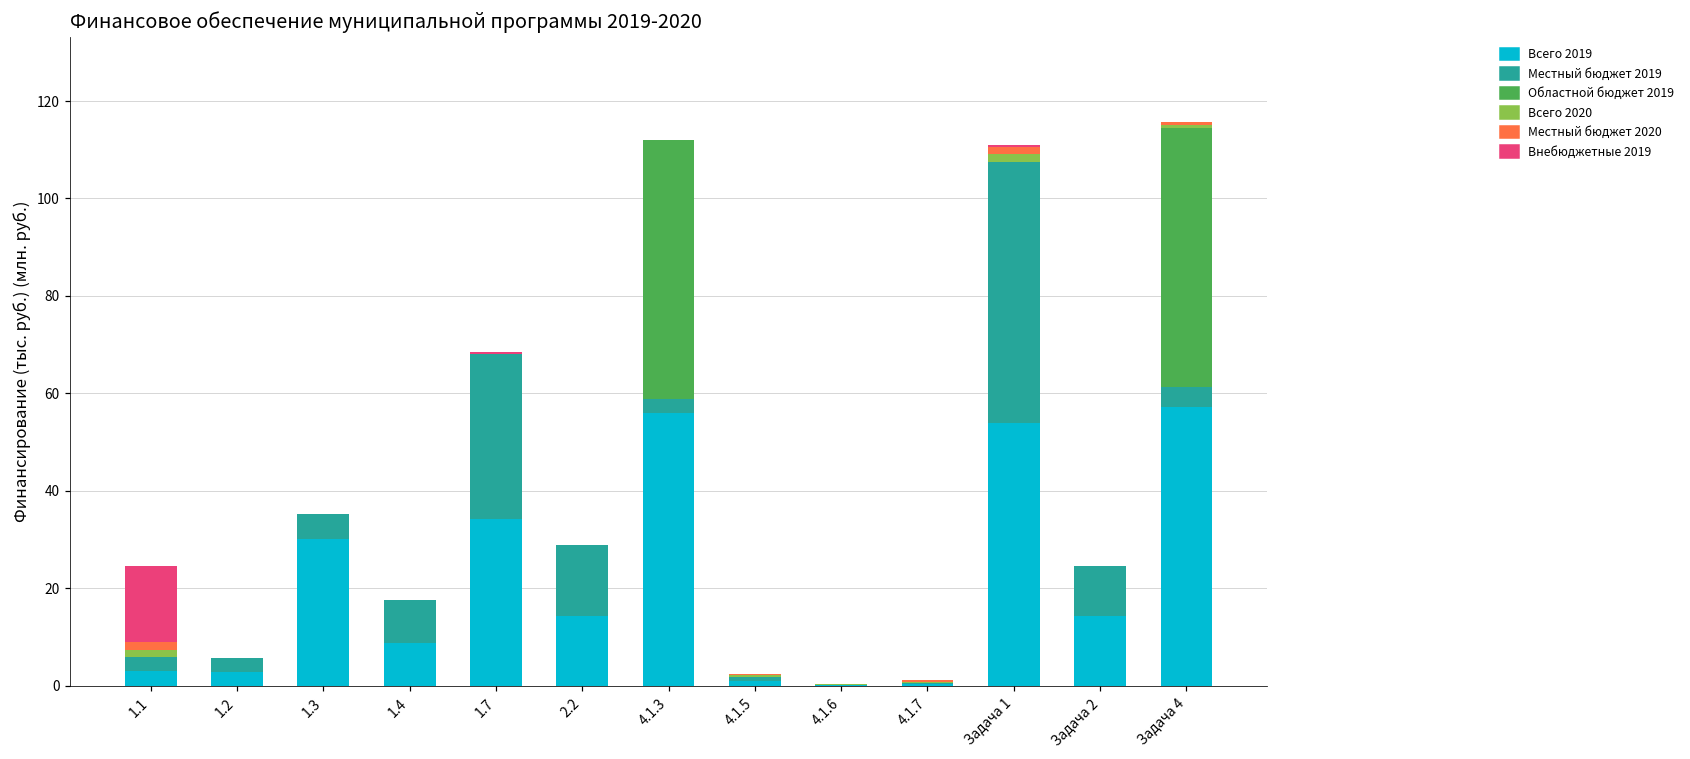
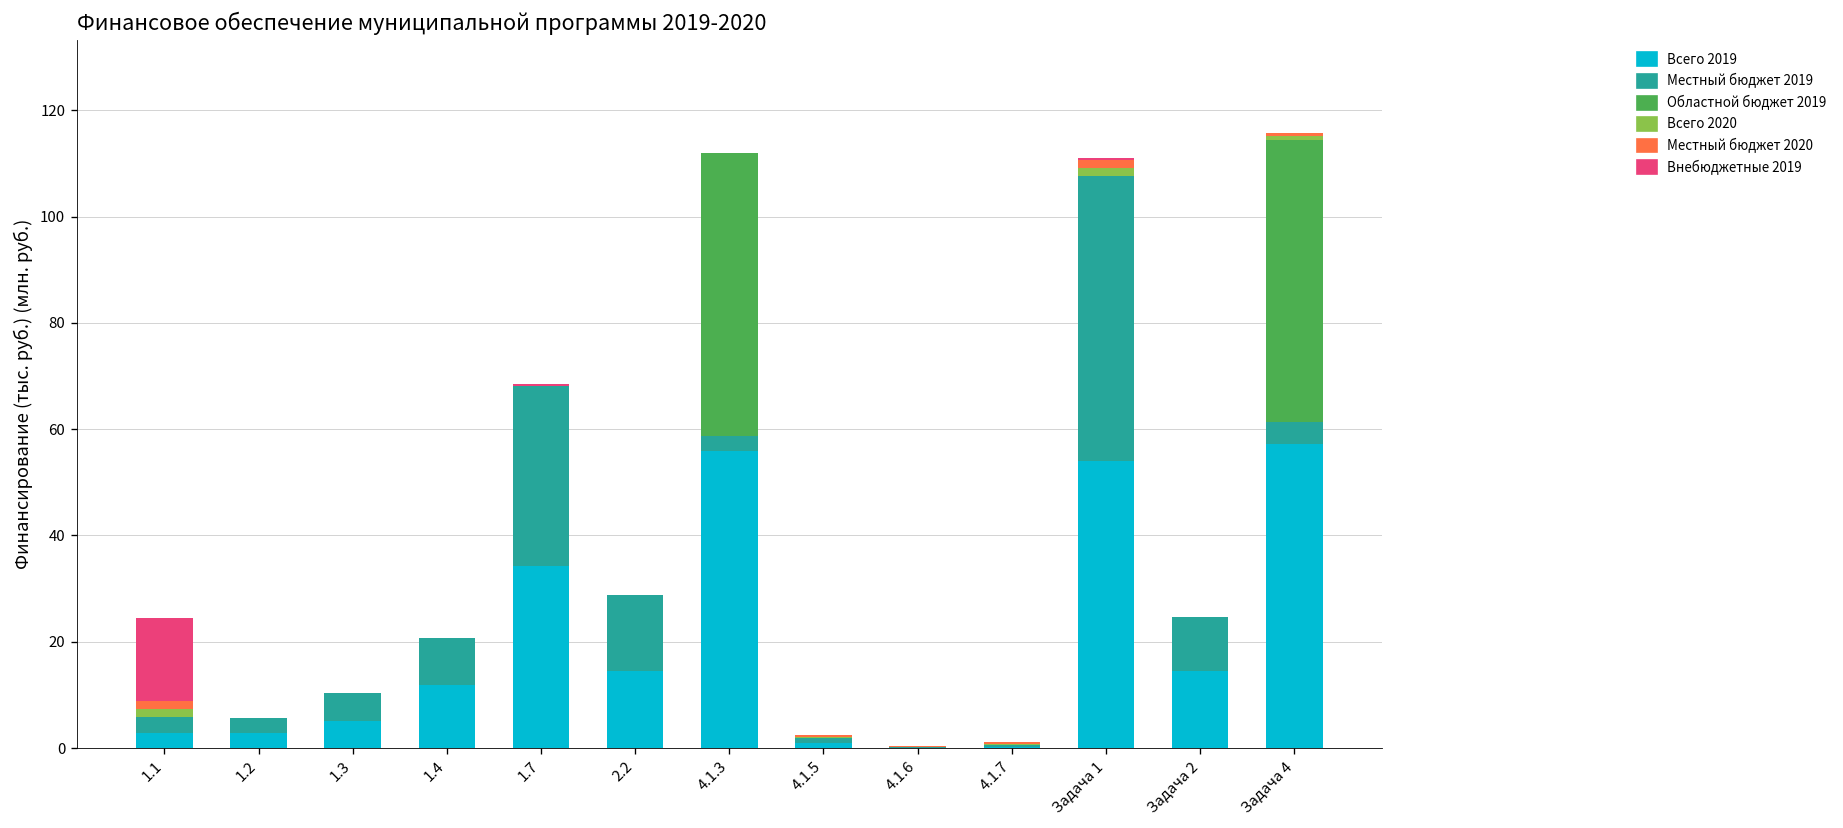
Всего 2019, 1.3: 30 -> 5
Всего 2019, 1.4: 9 -> 12
